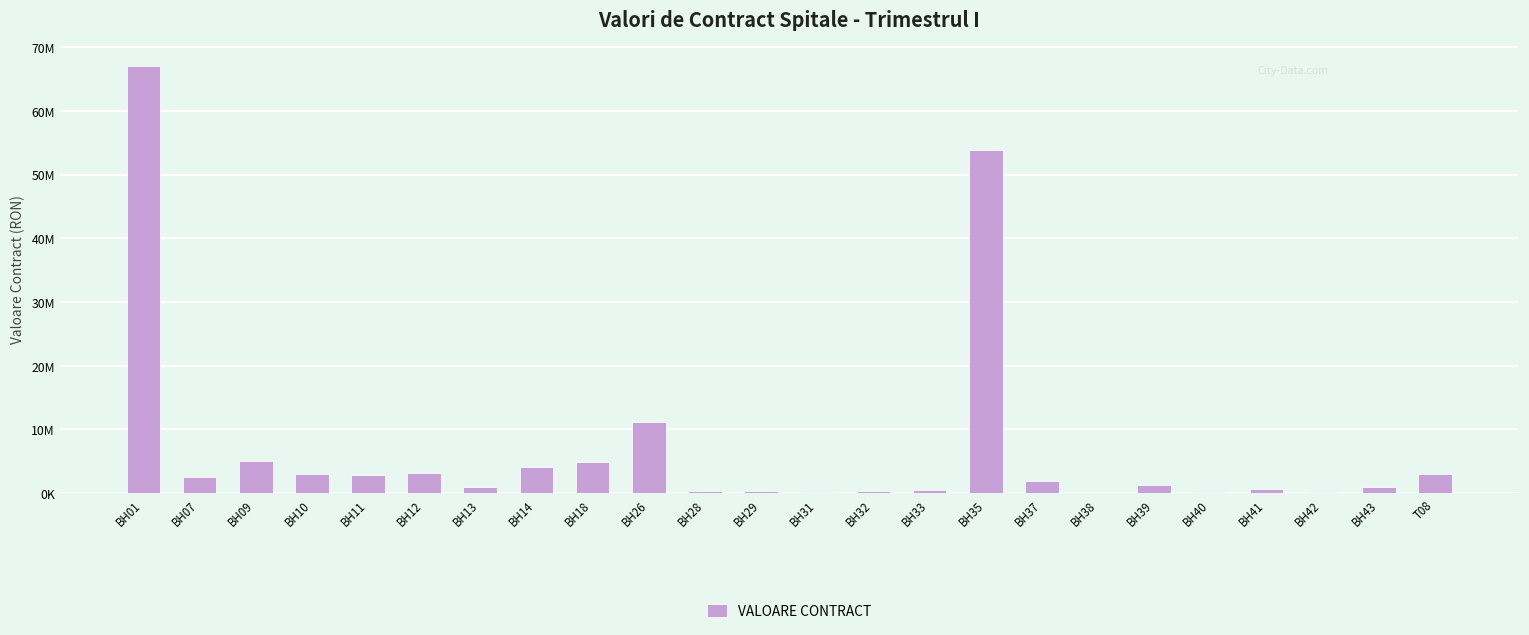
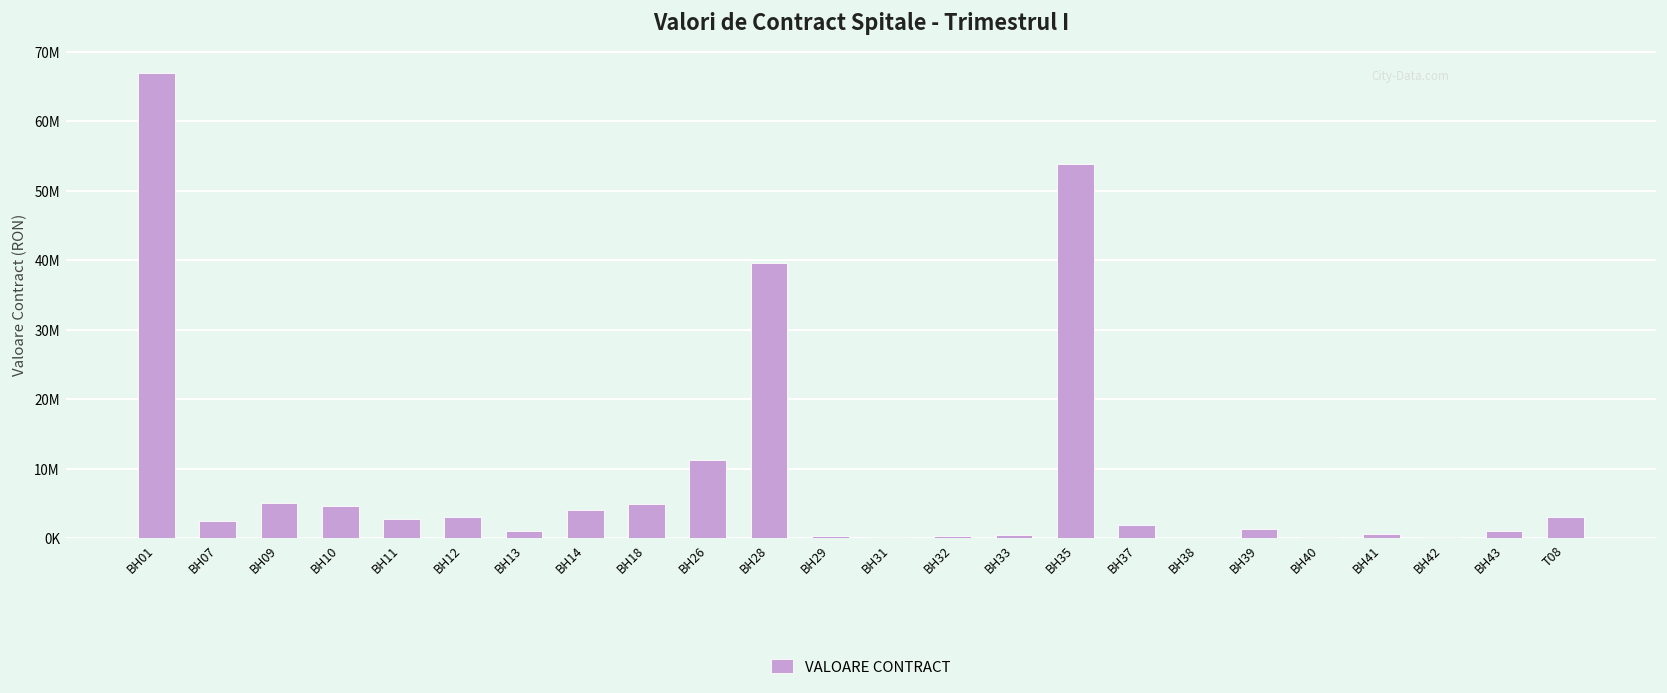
BH10: 3000000 -> 5000000
BH28: 0 -> 40000000
